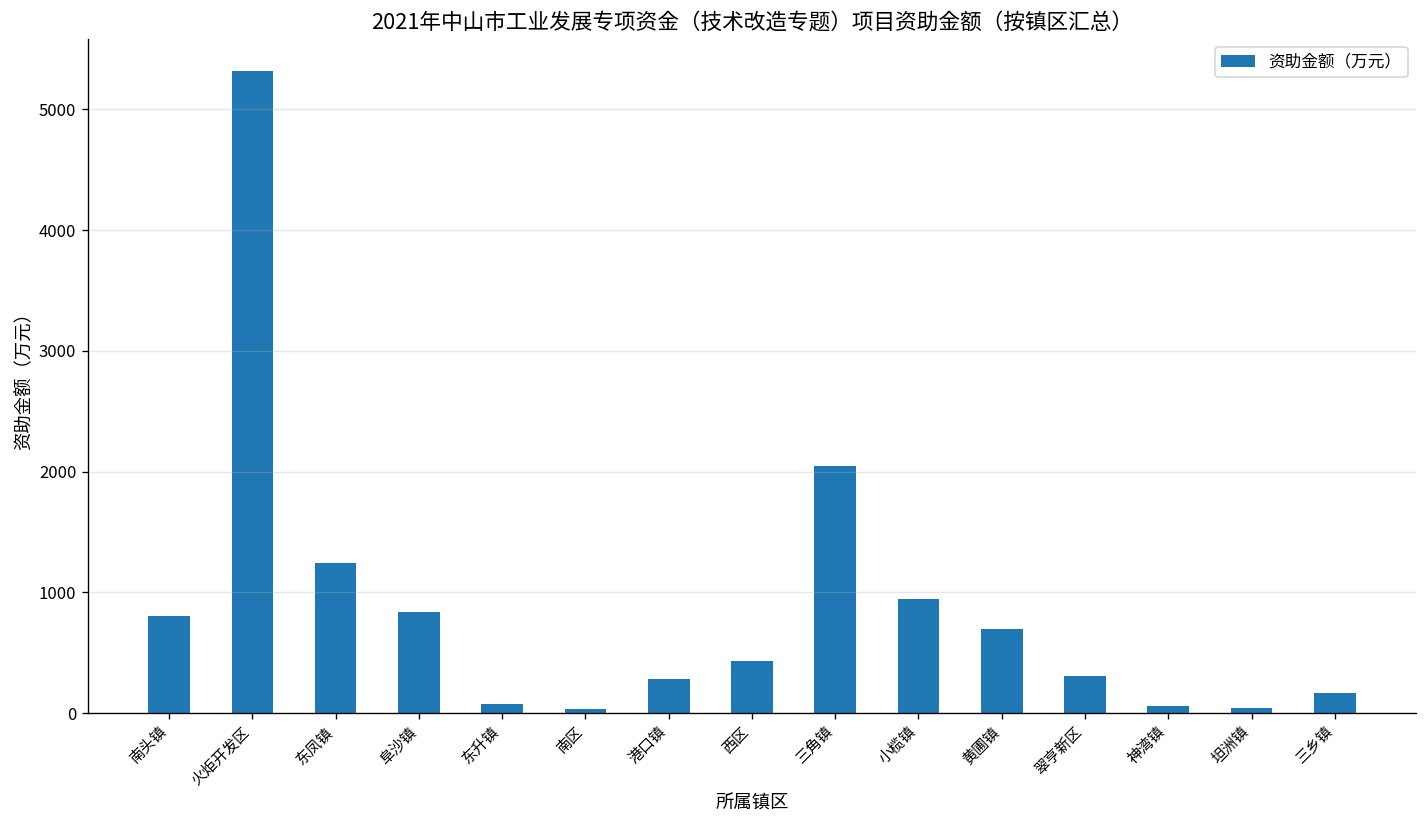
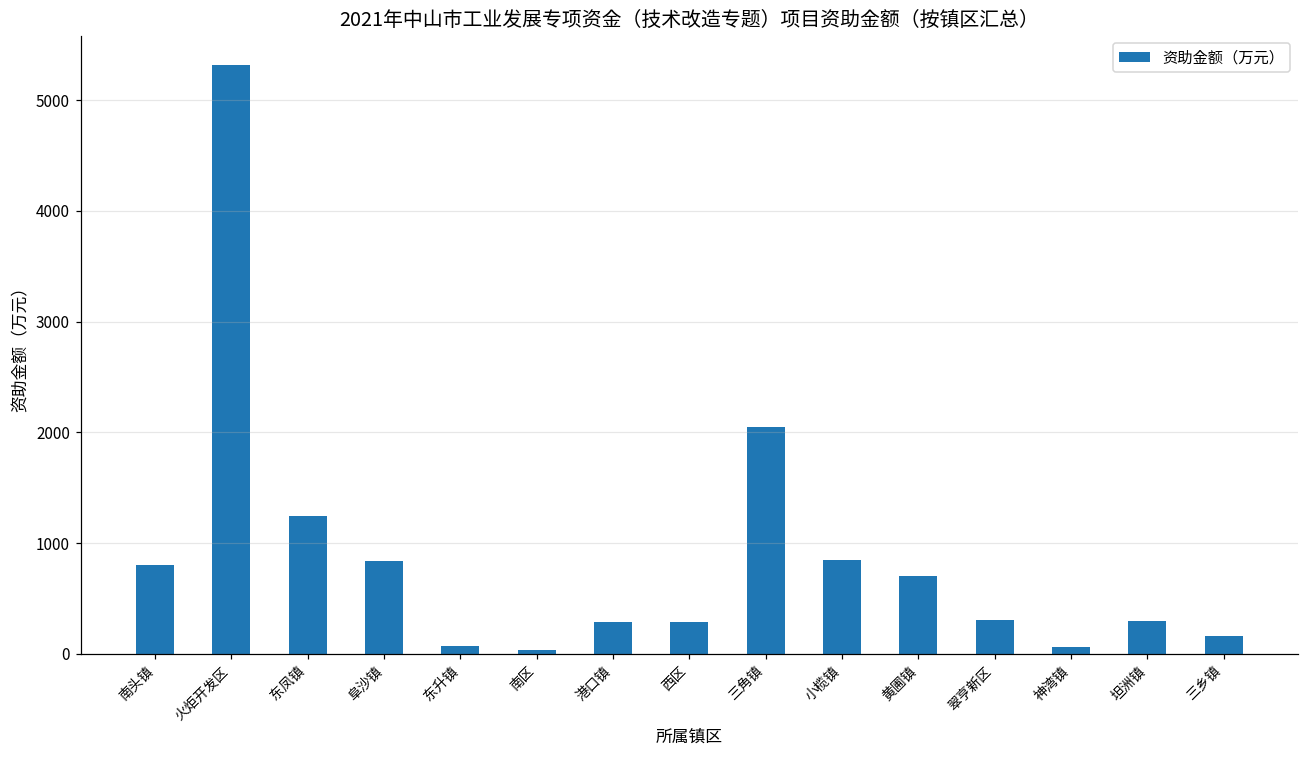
西区: 430 -> 290
小榄镇: 950 -> 840
坦洲镇: 40 -> 300
